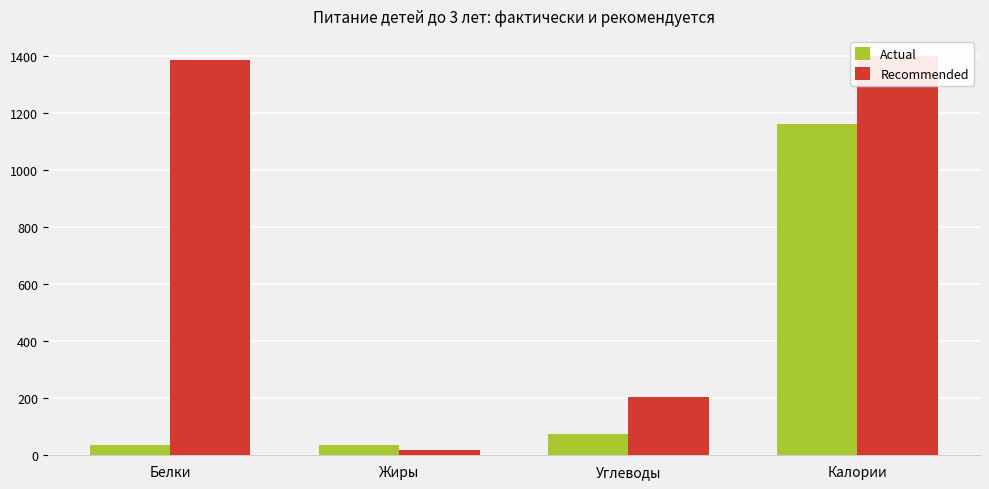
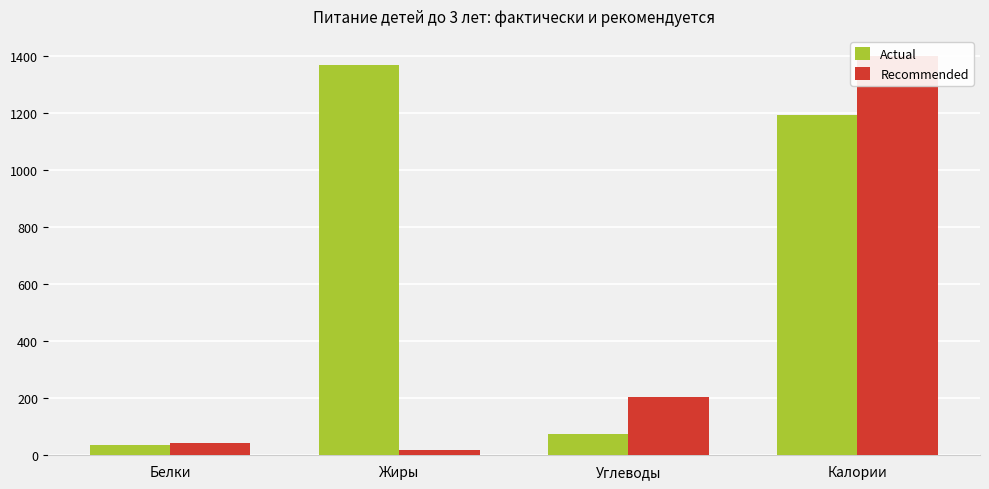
Recommended, Белки: 1380 -> 40
Actual, Жиры: 40 -> 1370
Actual, Калории: 1160 -> 1190
